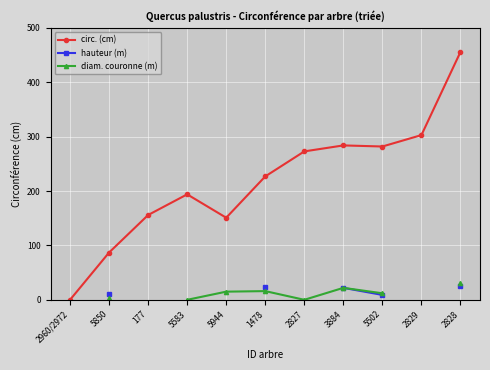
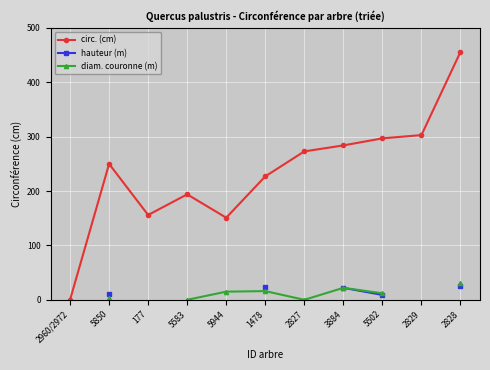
circ. (cm), 5850: 90 -> 250
circ. (cm), 5502: 280 -> 300
